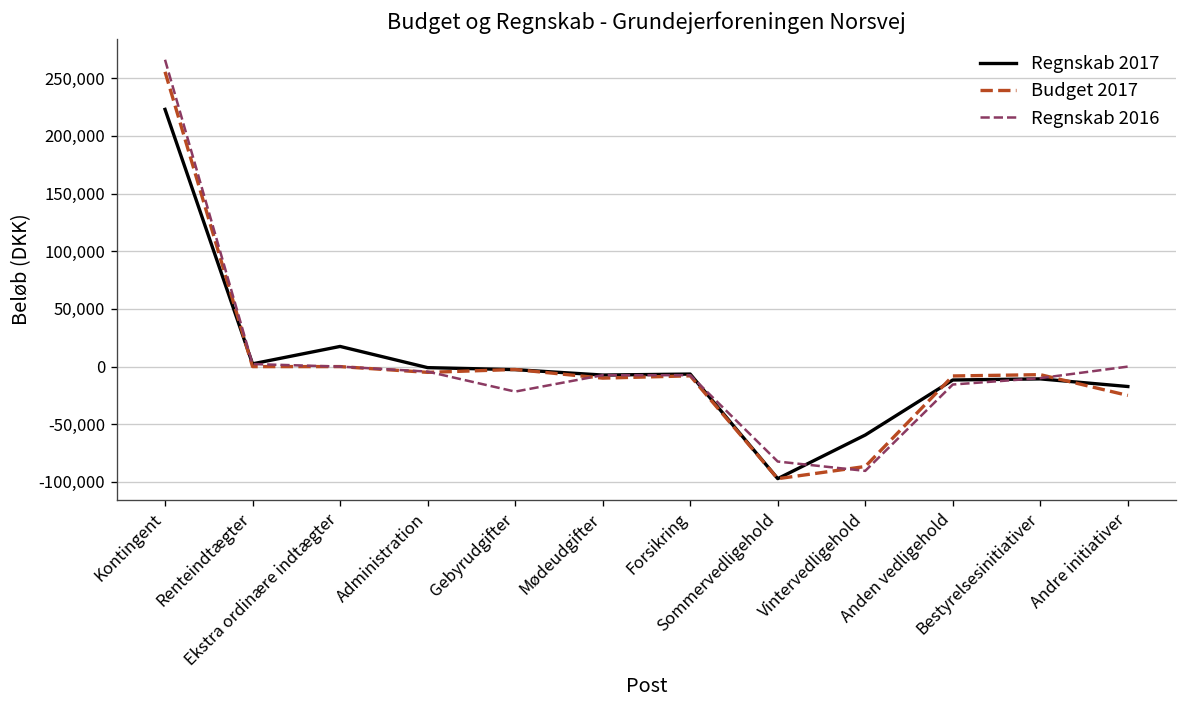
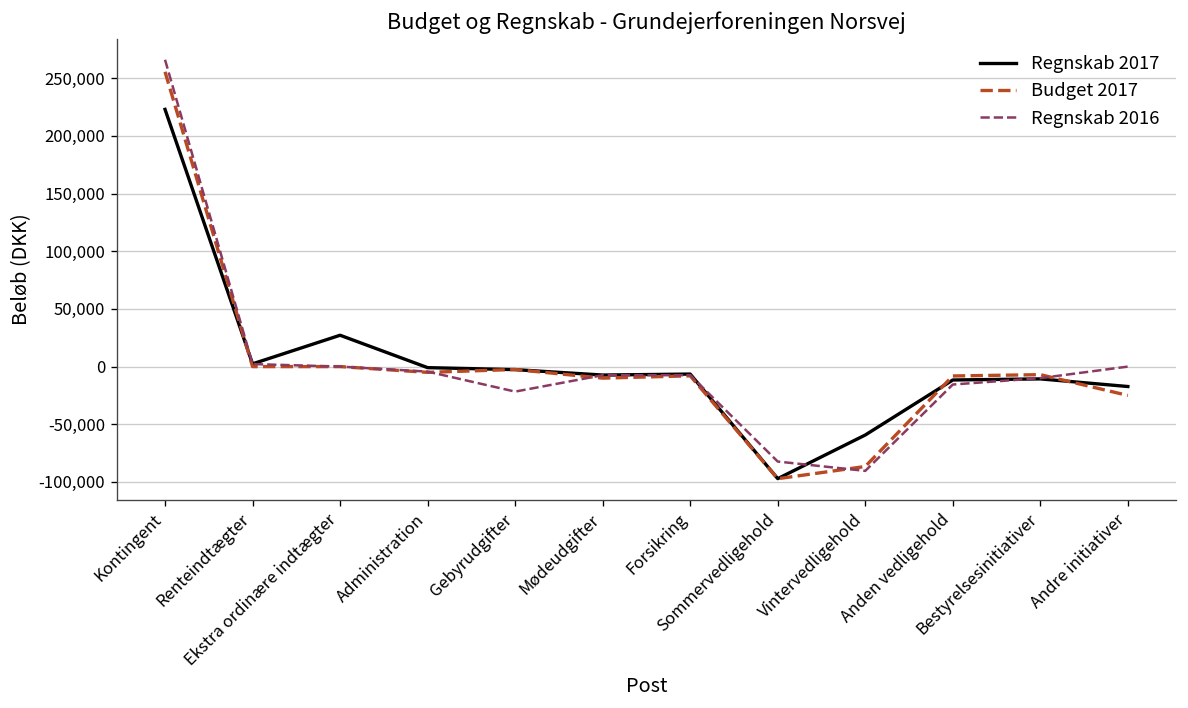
Regnskab 2017, Ekstra ordinære indtægter: 20,000 -> 30,000
